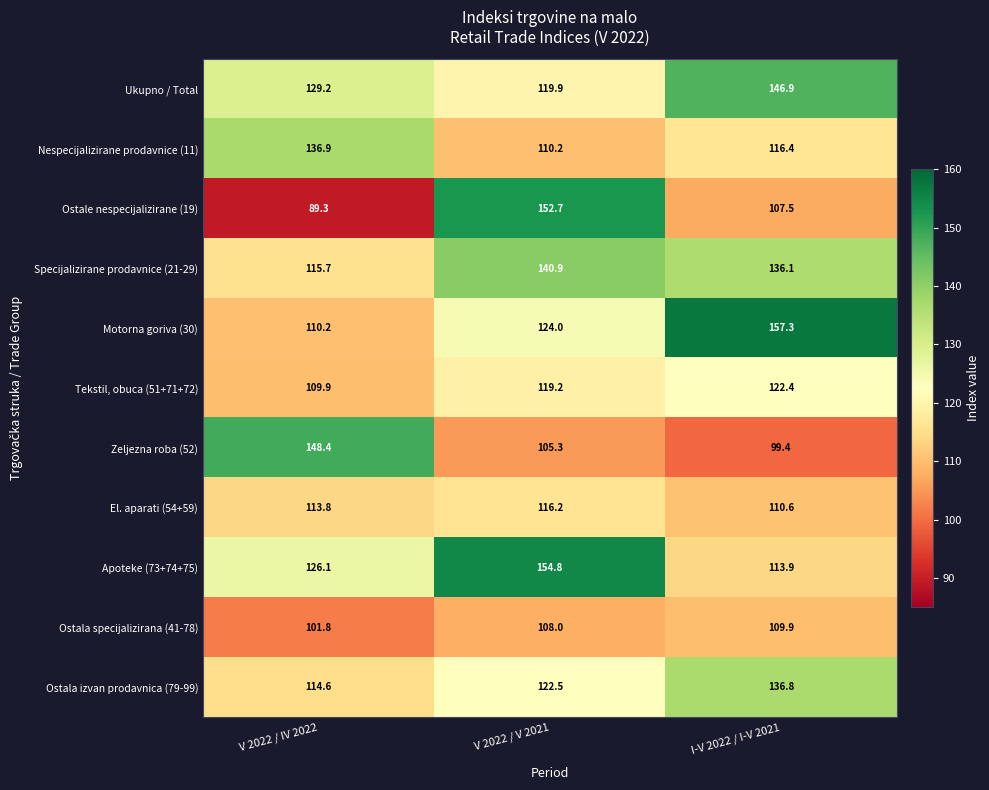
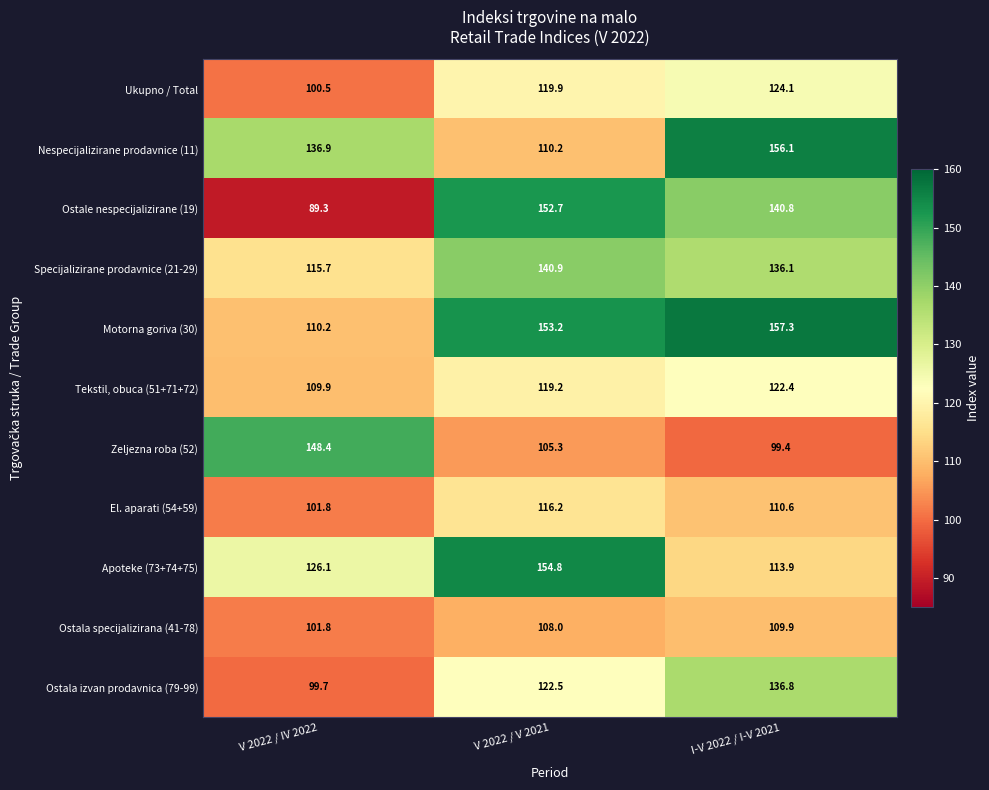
Ukupno / Total, V 2022 / IV 2022: 129.2 -> 100.5
Ukupno / Total, I-V 2022 / I-V 2021: 146.9 -> 124.1
Nespecijalizirane prodavnice (11), I-V 2022 / I-V 2021: 116.4 -> 156.1
Ostale nespecijalizirane (19), I-V 2022 / I-V 2021: 107.5 -> 140.8
Motorna goriva (30), V 2022 / V 2021: 124.0 -> 153.2
El. aparati (54+59), V 2022 / IV 2022: 113.8 -> 101.8
Ostala izvan prodavnica (79-99), V 2022 / IV 2022: 114.6 -> 99.7
